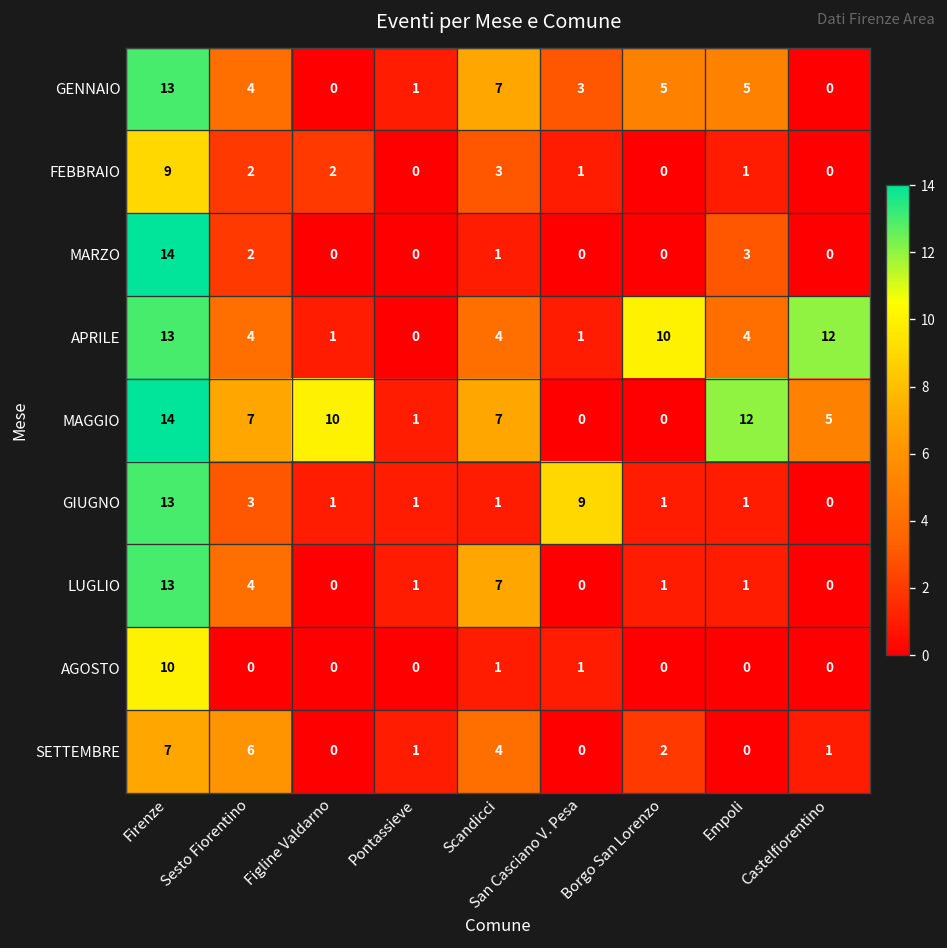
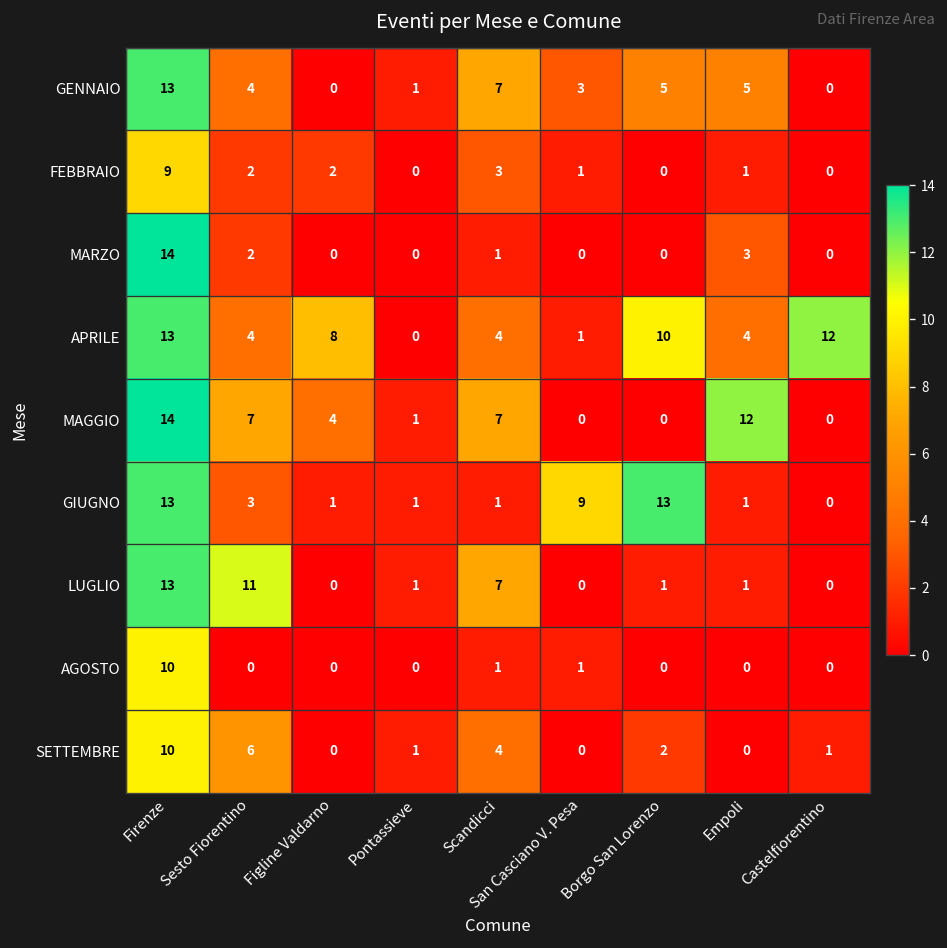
APRILE, Figline Valdarno: 1 -> 8
MAGGIO, Figline Valdarno: 10 -> 4
MAGGIO, Castelfiorentino: 5 -> 0
GIUGNO, Borgo San Lorenzo: 1 -> 13
LUGLIO, Sesto Fiorentino: 4 -> 11
SETTEMBRE, Firenze: 7 -> 10
